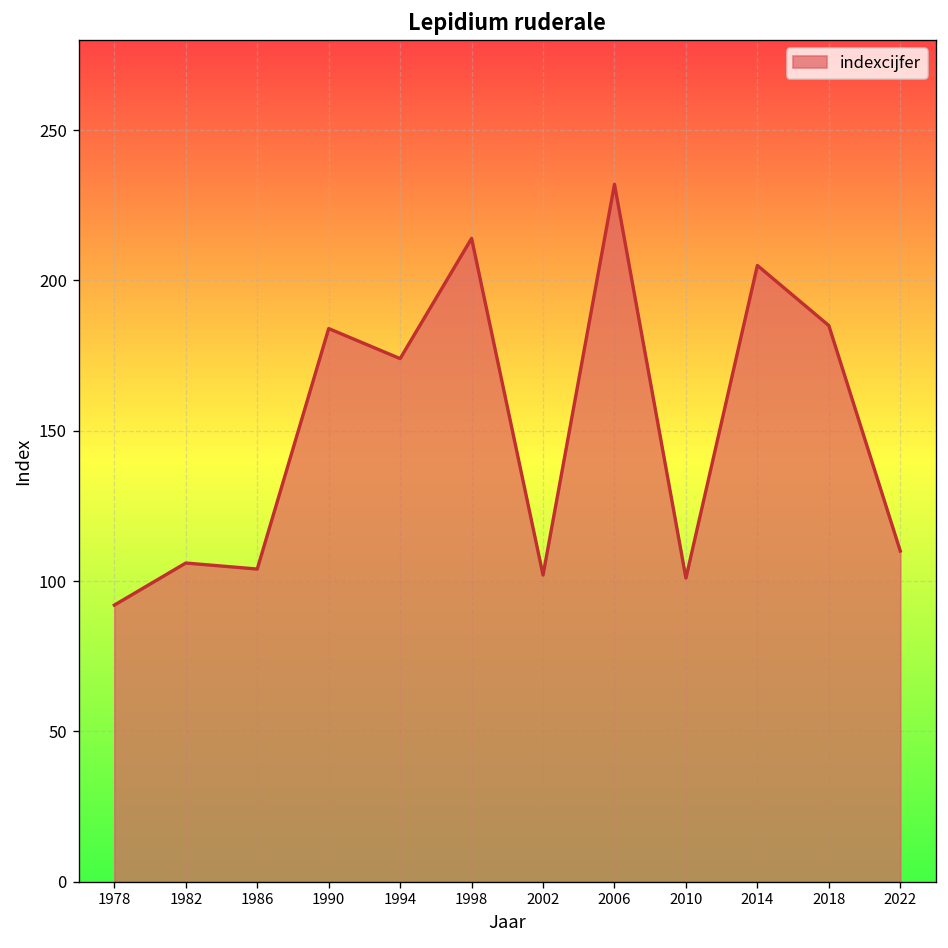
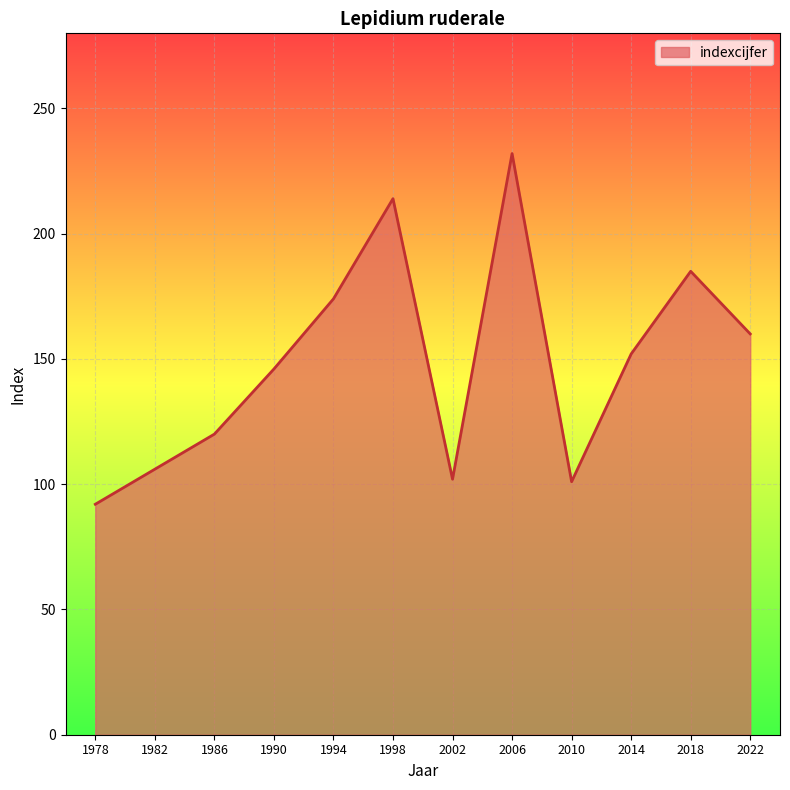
1986: 104 -> 120
1990: 184 -> 146
2014: 205 -> 152
2022: 110 -> 160
